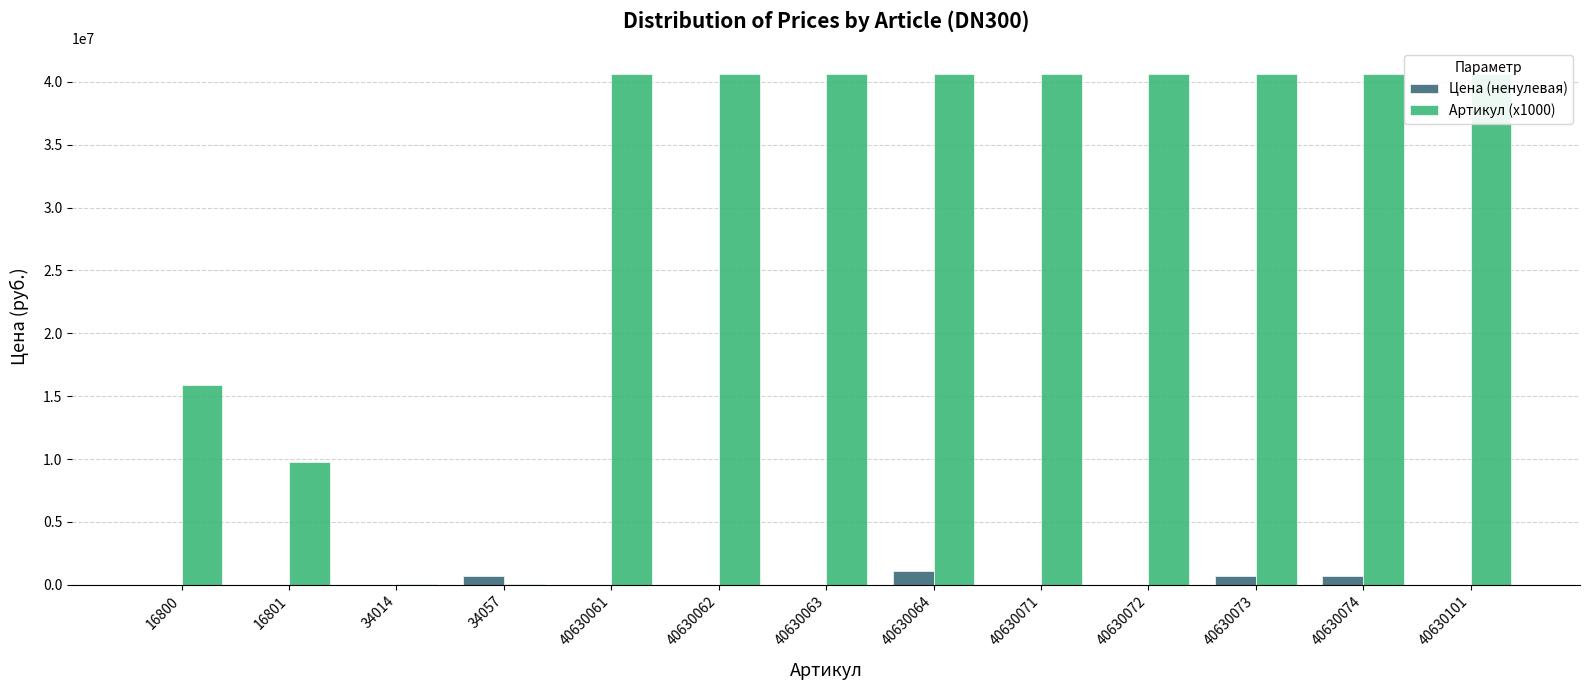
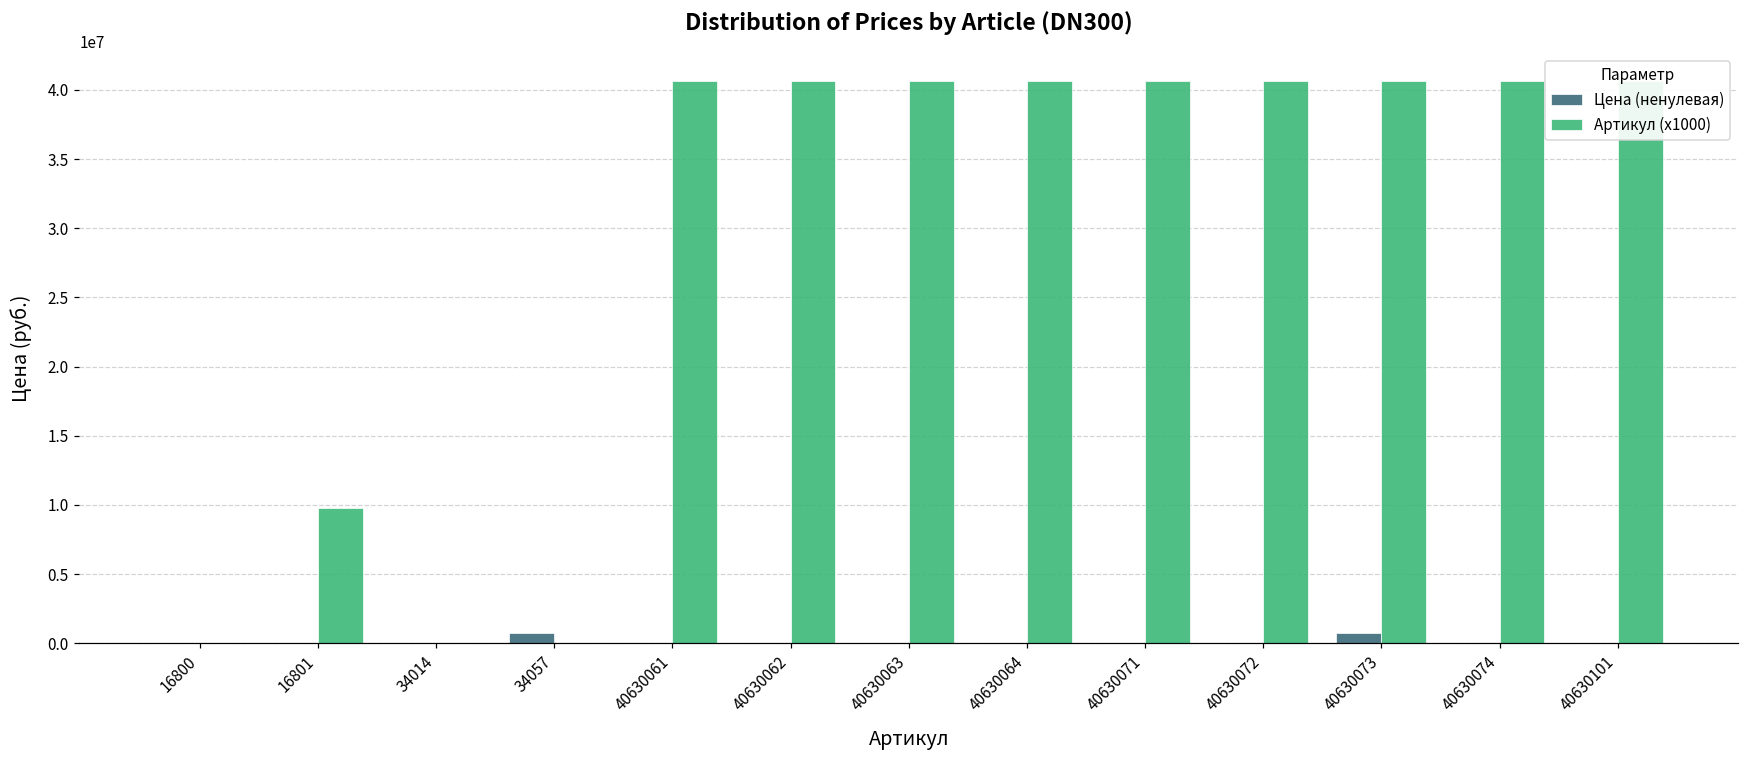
Артикул (x1000), 16800: 15900000 -> 0
Цена (ненулевая), 40630064: 1100000 -> 0
Цена (ненулевая), 40630074: 700000 -> 0
